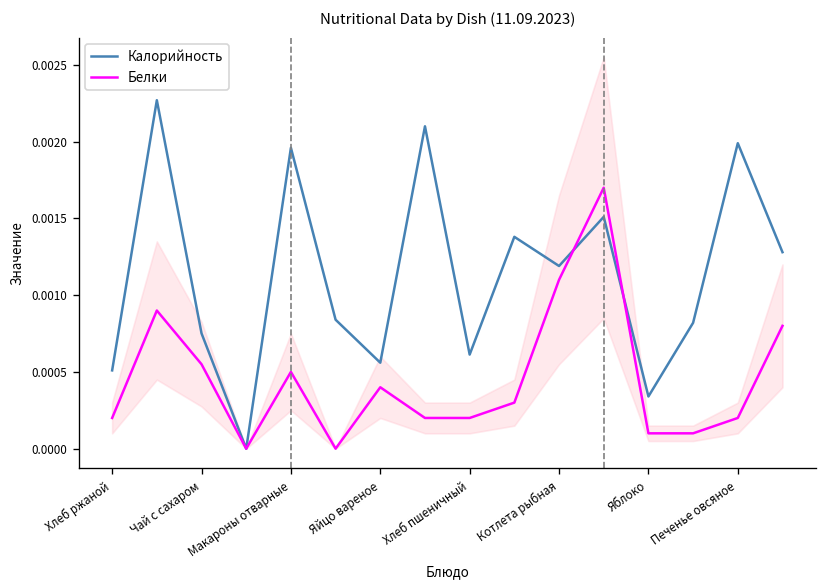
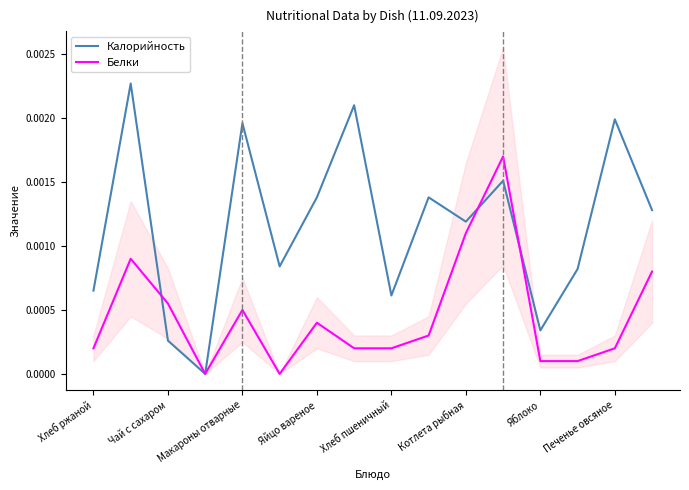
Калорийность, Хлеб ржаной: 0.00051 -> 0.00065
Калорийность, Чай с сахаром: 0.00075 -> 0.00026
Калорийность, Яйцо вареное: 0.00056 -> 0.00138
